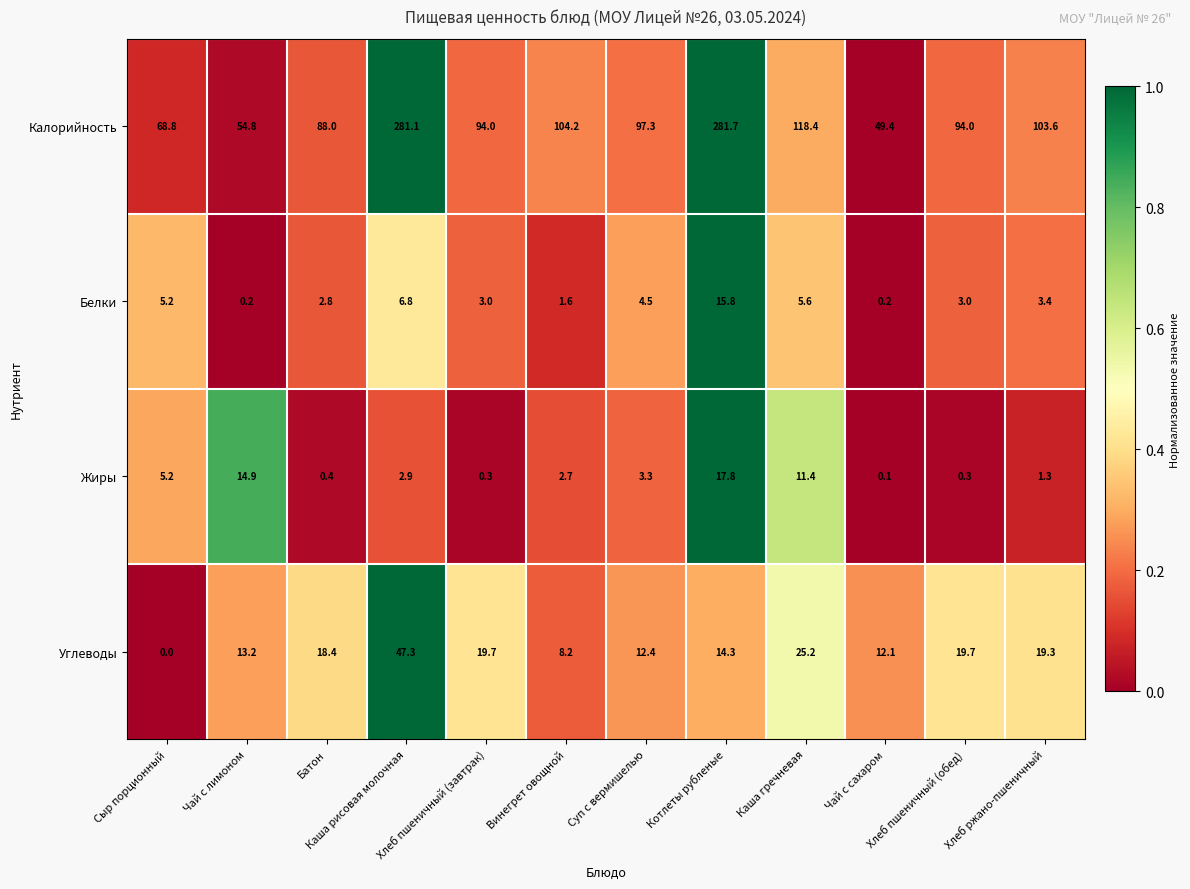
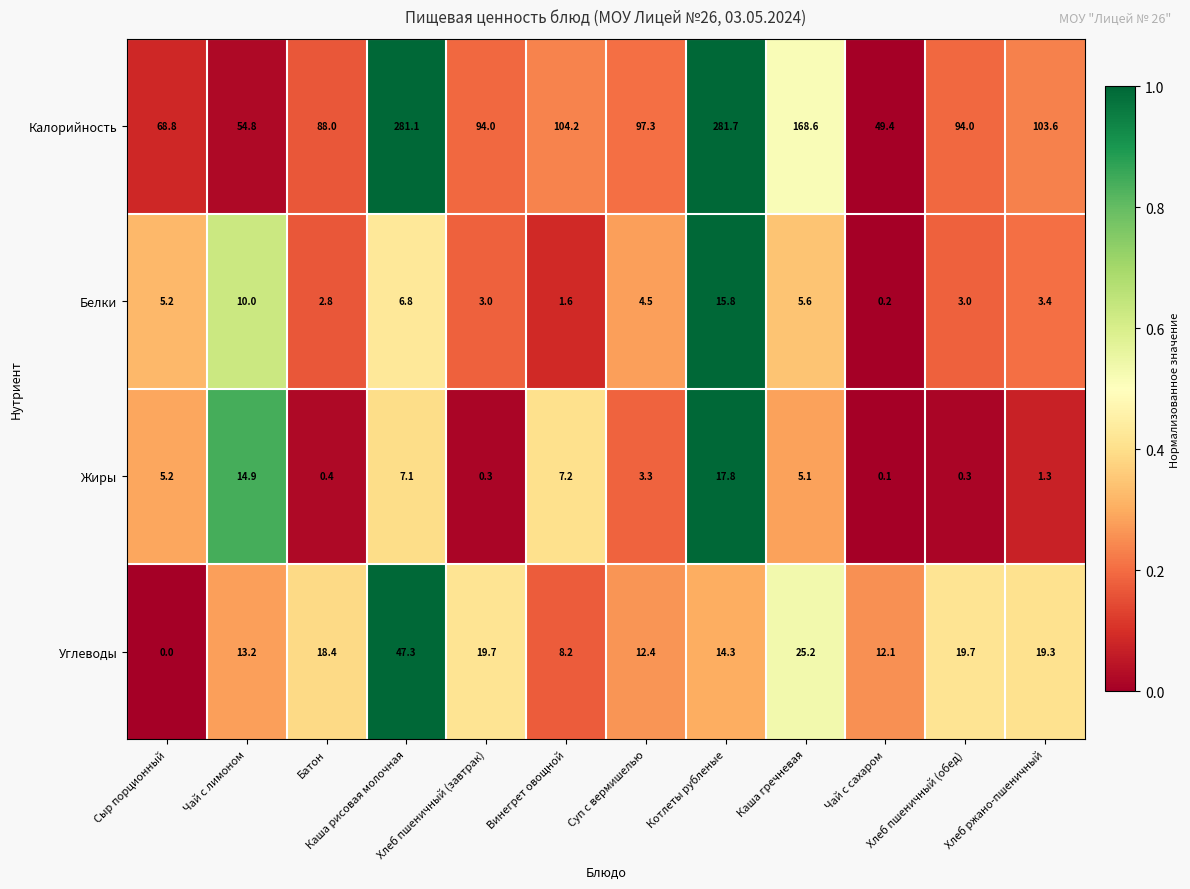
Калорийность, Каша гречневая: 118.4 -> 168.6
Белки, Чай с лимоном: 0.2 -> 10.0
Жиры, Каша рисовая молочная: 2.9 -> 7.1
Жиры, Винегрет овощной: 2.7 -> 7.2
Жиры, Каша гречневая: 11.4 -> 5.1
